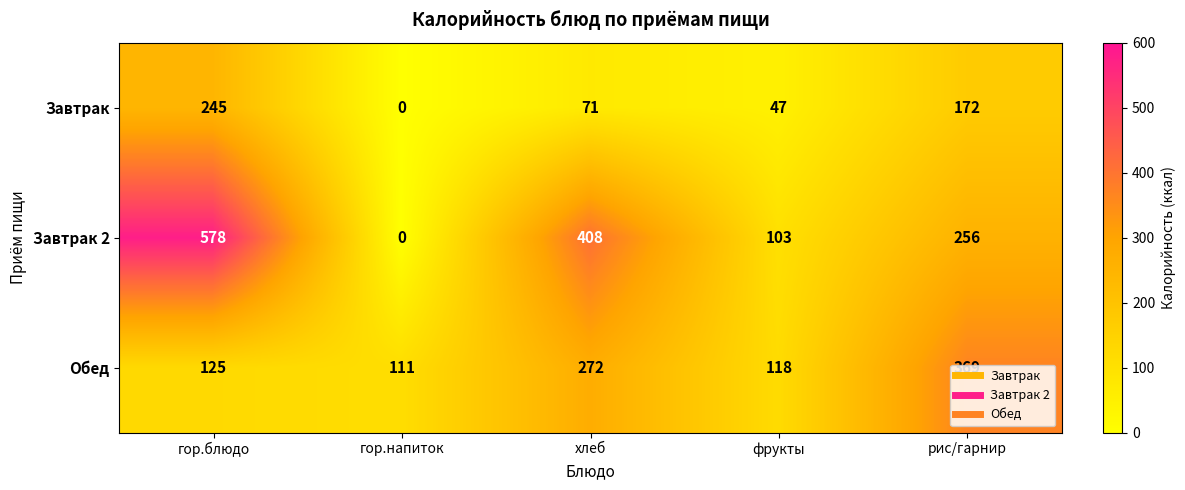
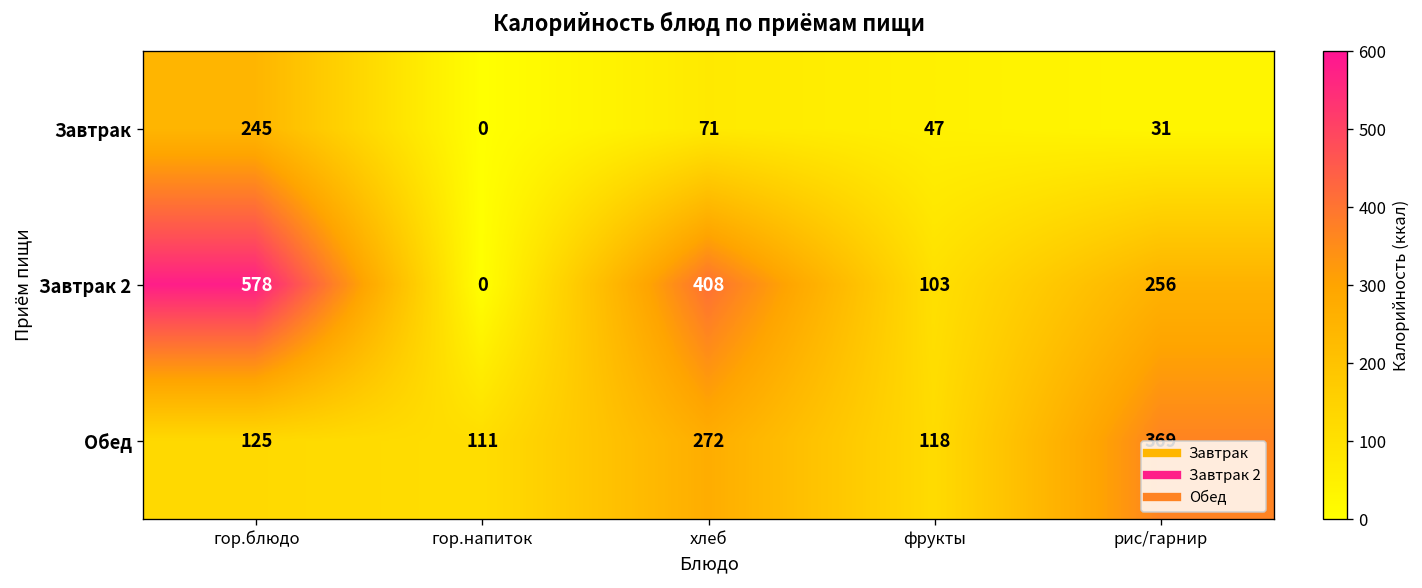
Завтрак, рис/гарнир: 172 -> 31
